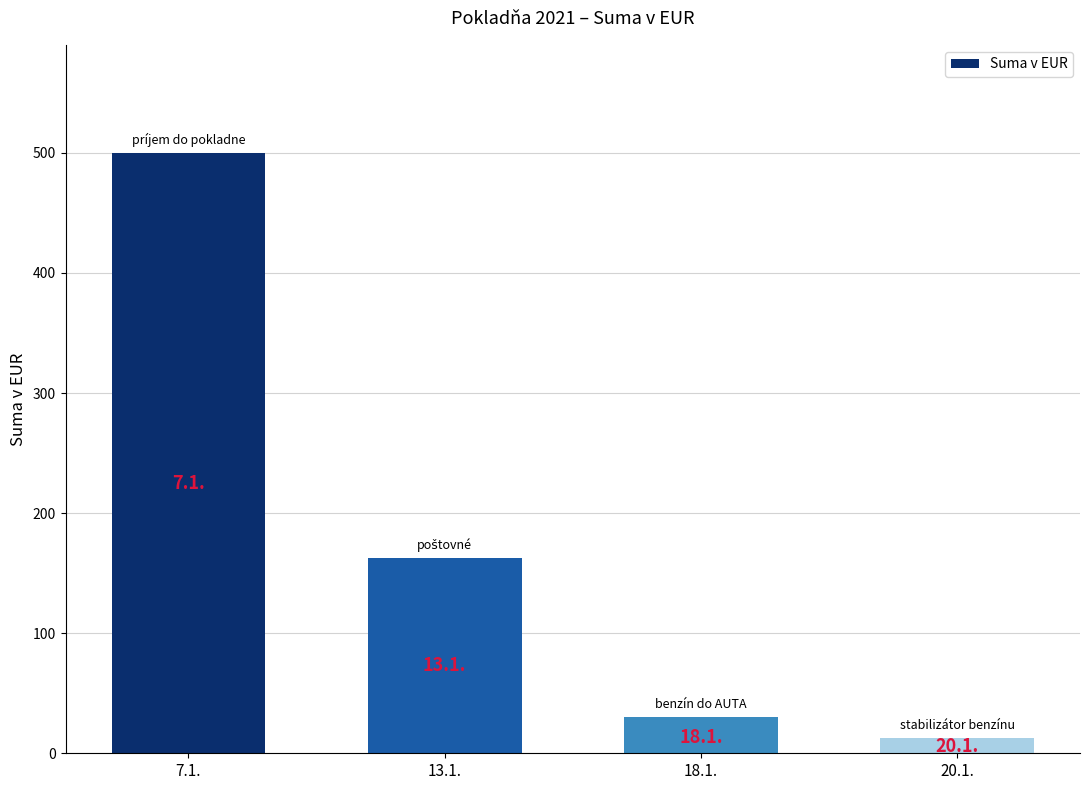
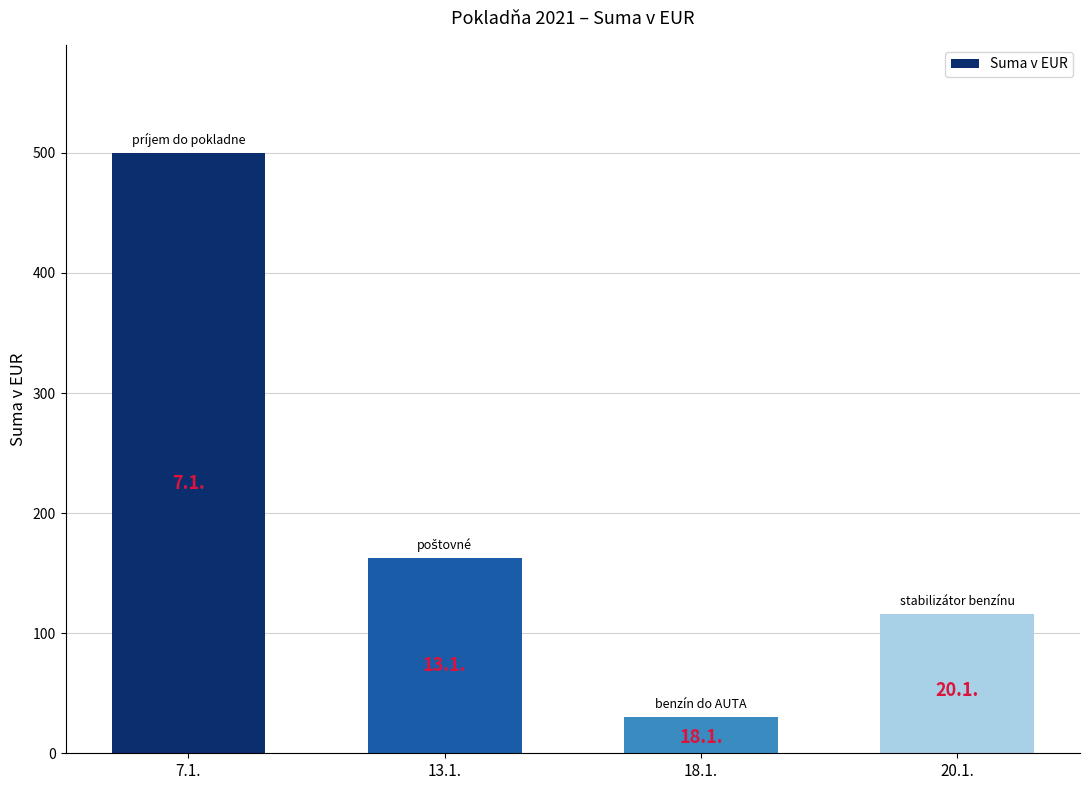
20.1.: 13 -> 116
